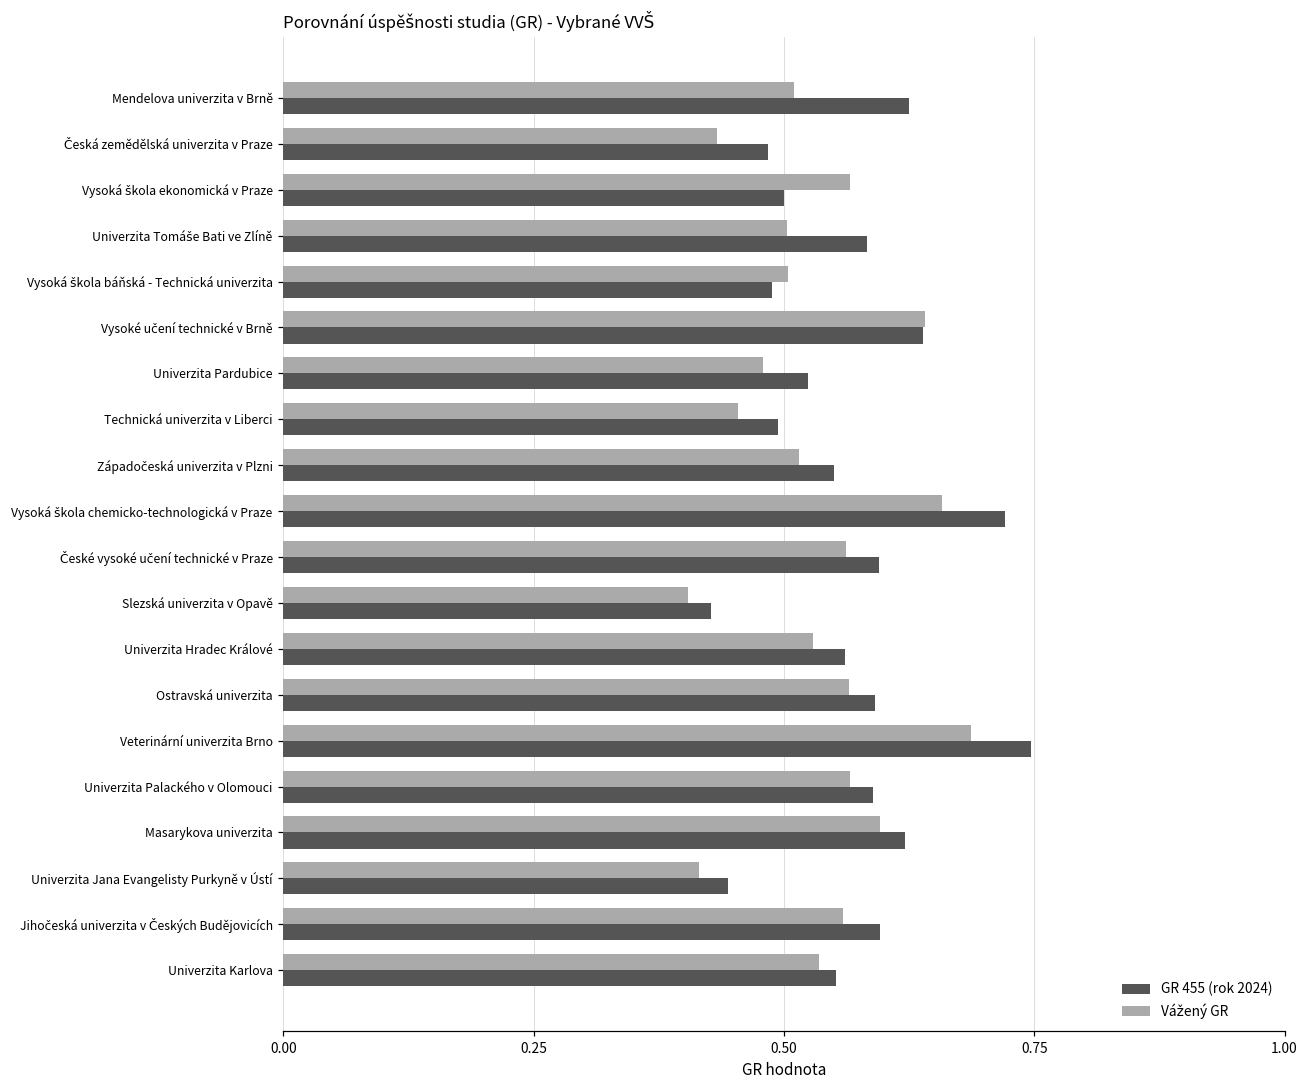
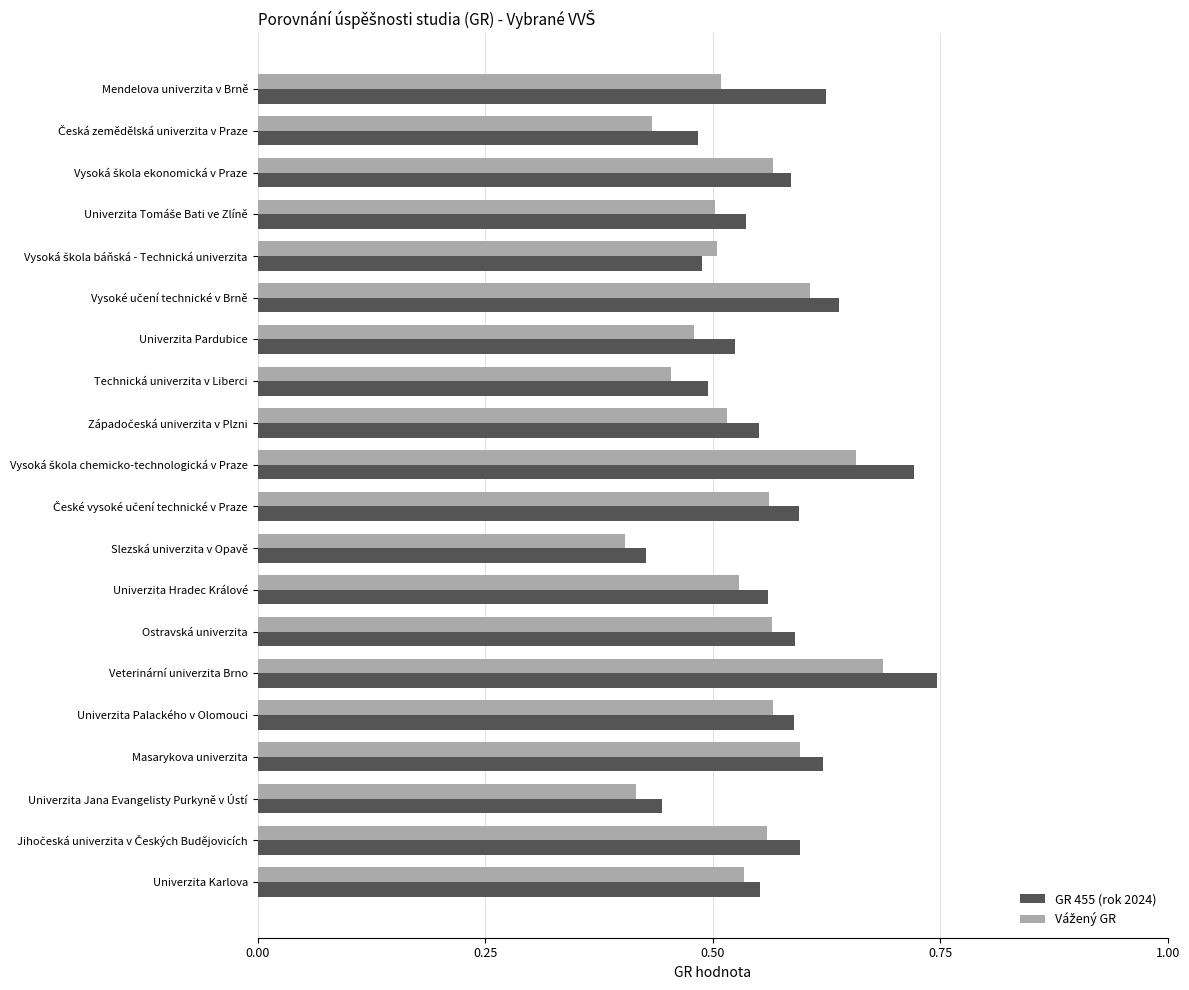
GR 455 (rok 2024), Vysoká škola ekonomická v Praze: 0.50 -> 0.59
GR 455 (rok 2024), Univerzita Tomáše Bati ve Zlíně: 0.58 -> 0.54
Vážený GR, Vysoké učení technické v Brně: 0.64 -> 0.61
